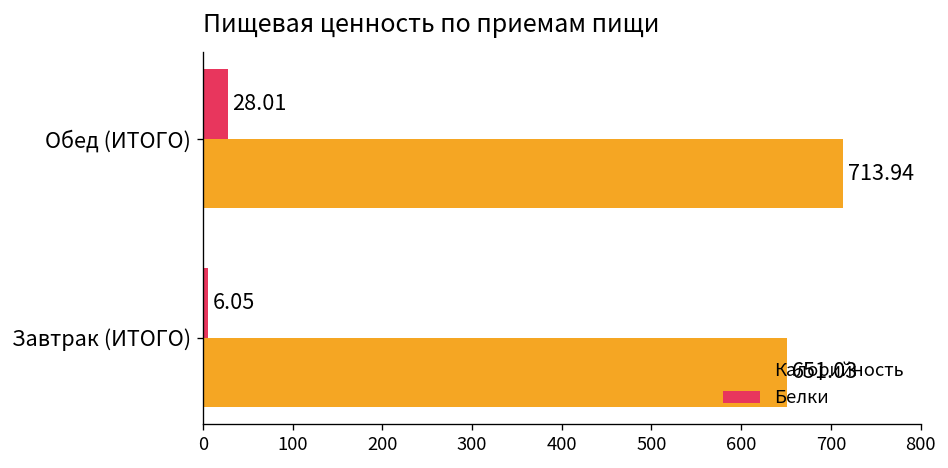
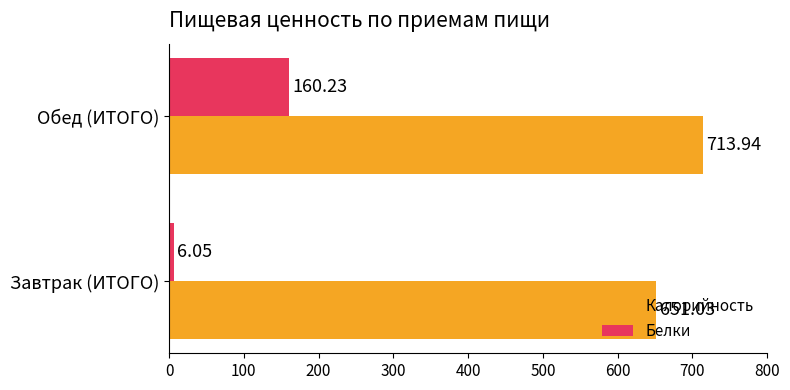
Белки, Обед (ИТОГО): 28.01 -> 160.23
